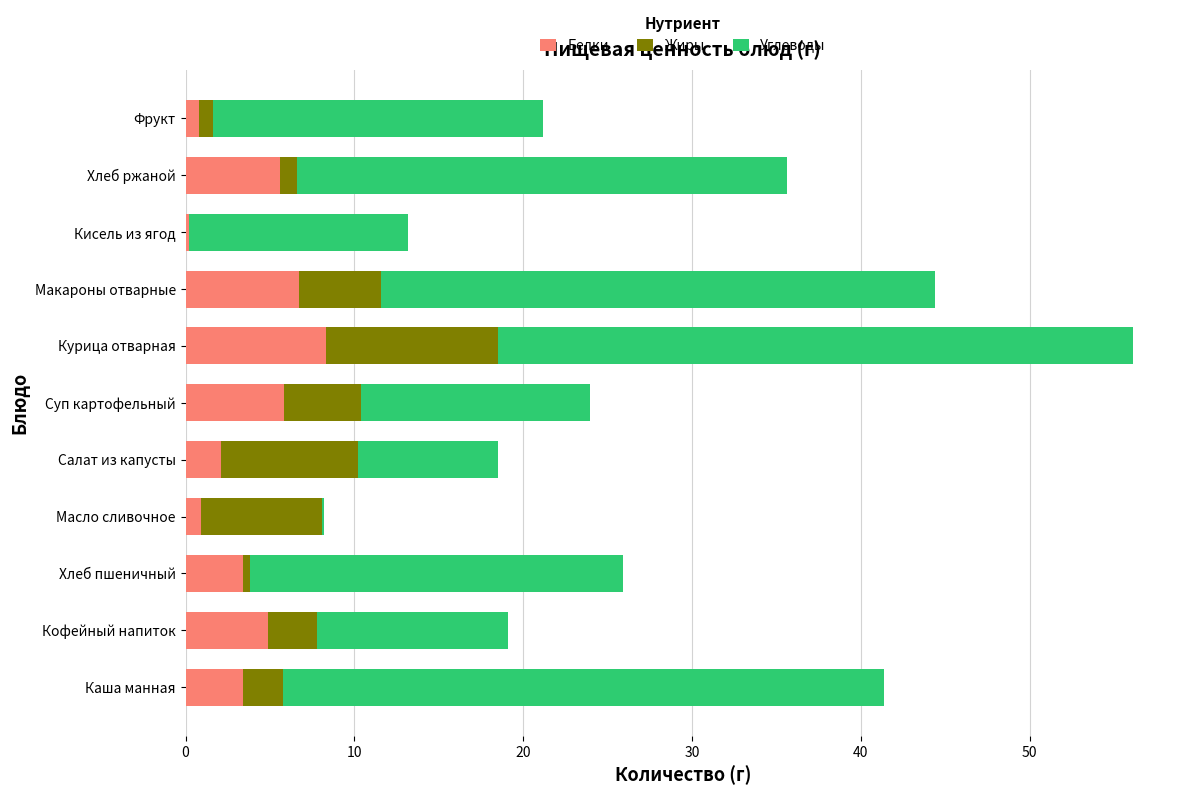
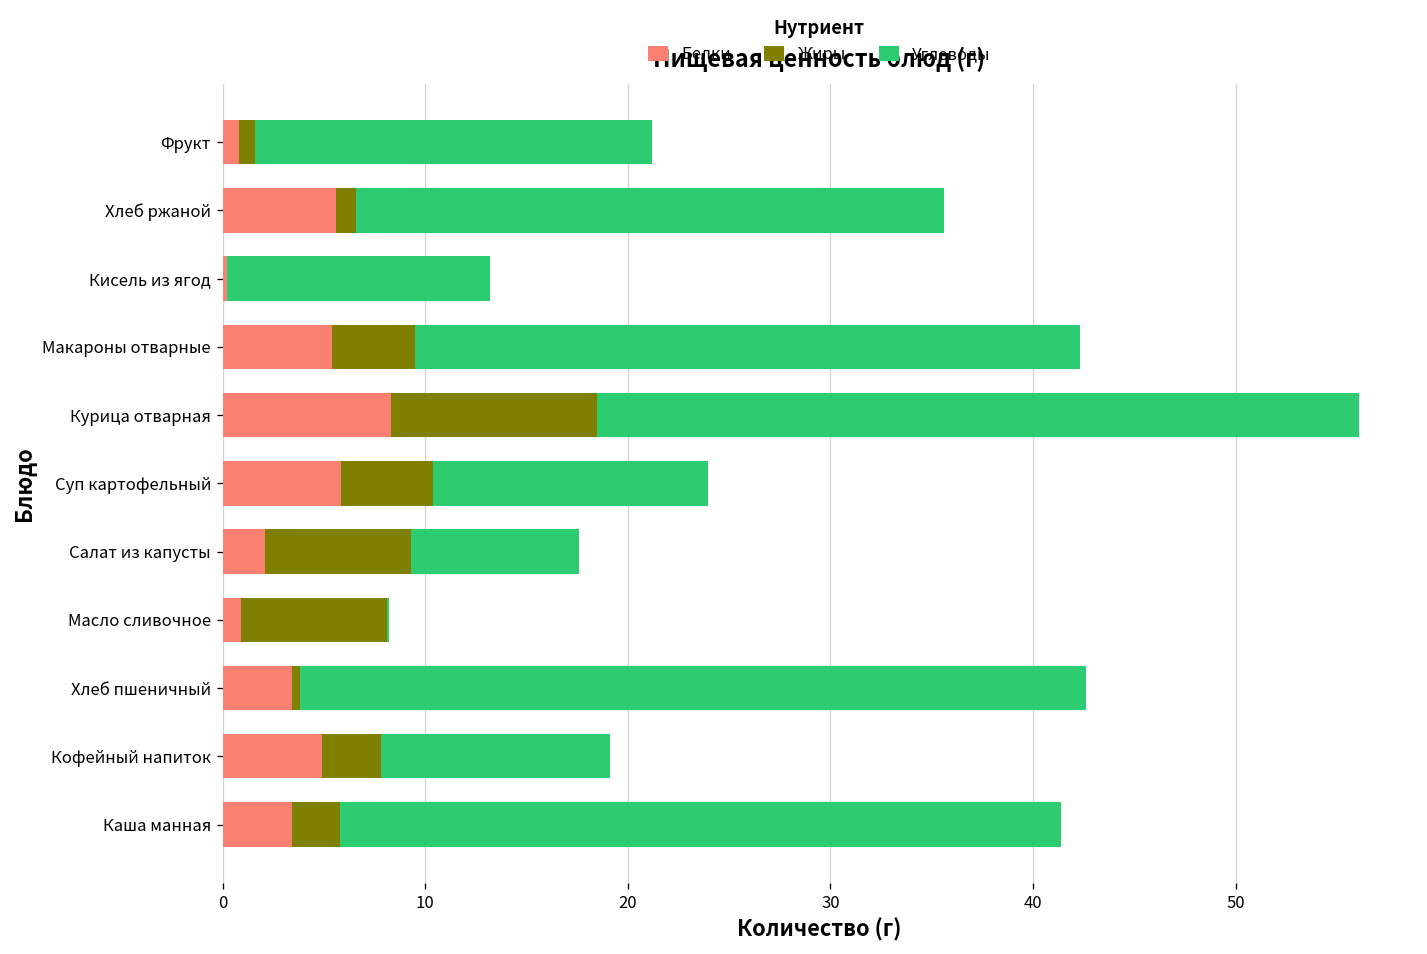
Белки, Макароны отварные: 6.7 -> 5.4
Жиры, Макароны отварные: 4.9 -> 4.1
Жиры, Салат из капусты: 8.1 -> 7.2
Углеводы, Хлеб пшеничный: 22.1 -> 38.8
